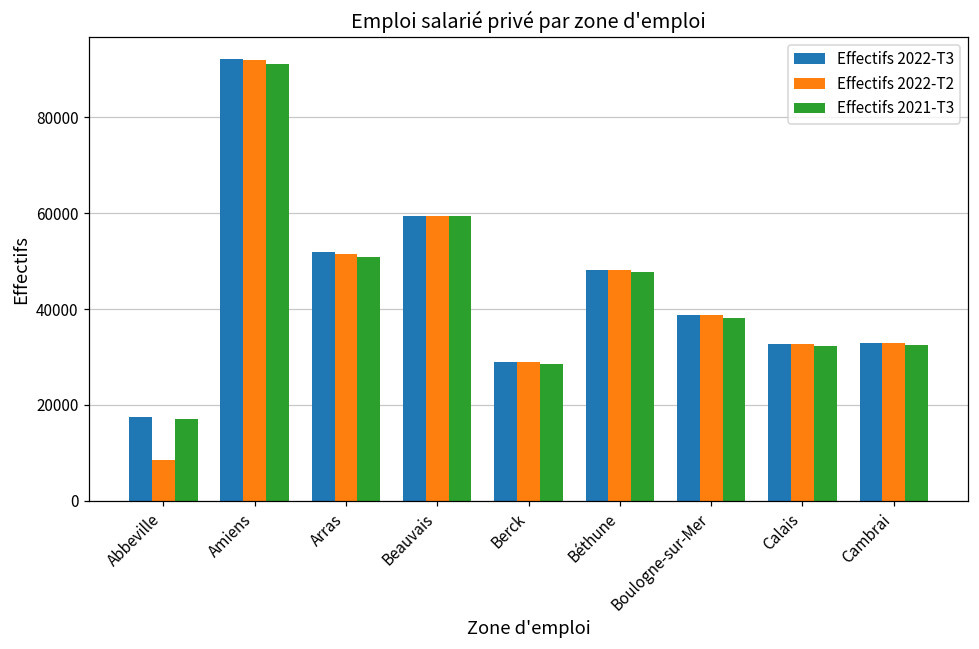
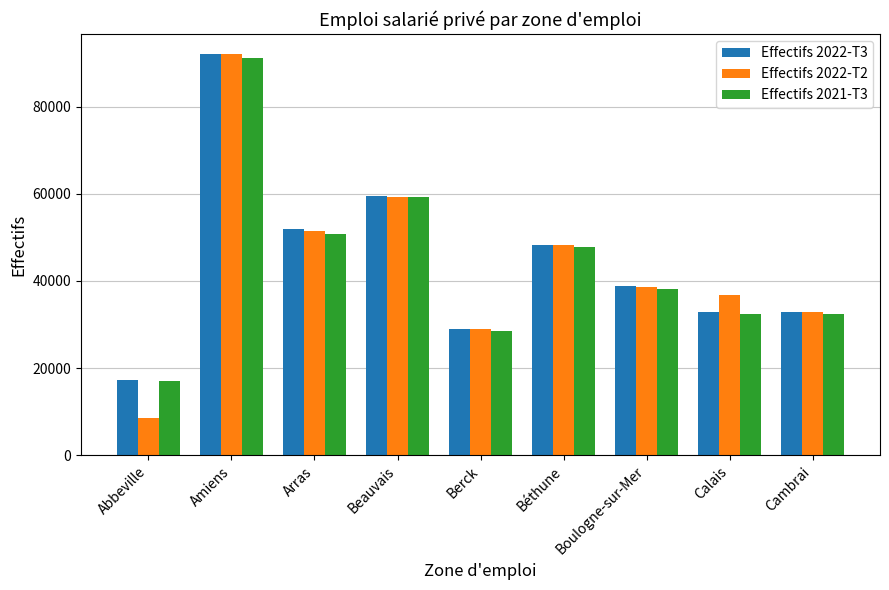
Effectifs 2022-T2, Calais: 33000 -> 37000
